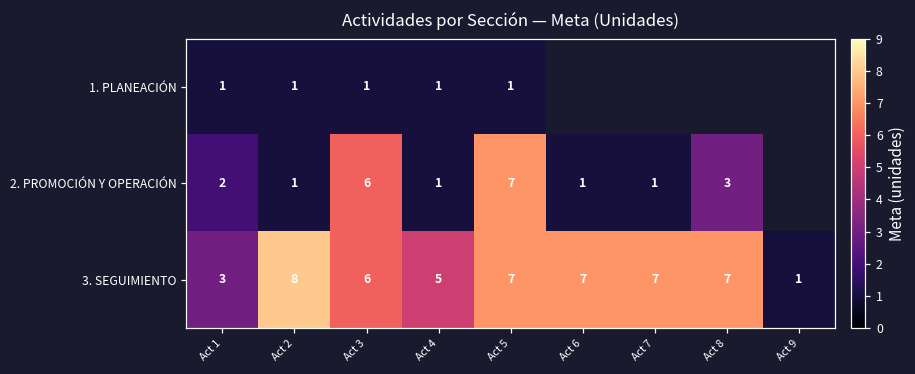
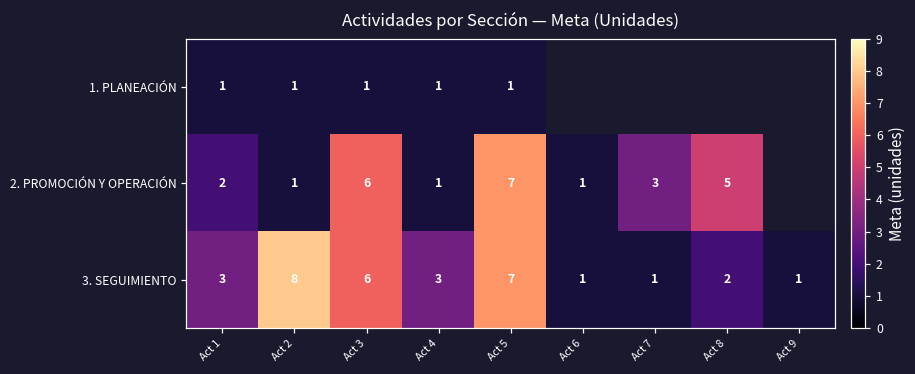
2. PROMOCIÓN Y OPERACIÓN, Act 7: 1 -> 3
2. PROMOCIÓN Y OPERACIÓN, Act 8: 3 -> 5
3. SEGUIMIENTO, Act 4: 5 -> 3
3. SEGUIMIENTO, Act 6: 7 -> 1
3. SEGUIMIENTO, Act 7: 7 -> 1
3. SEGUIMIENTO, Act 8: 7 -> 2
